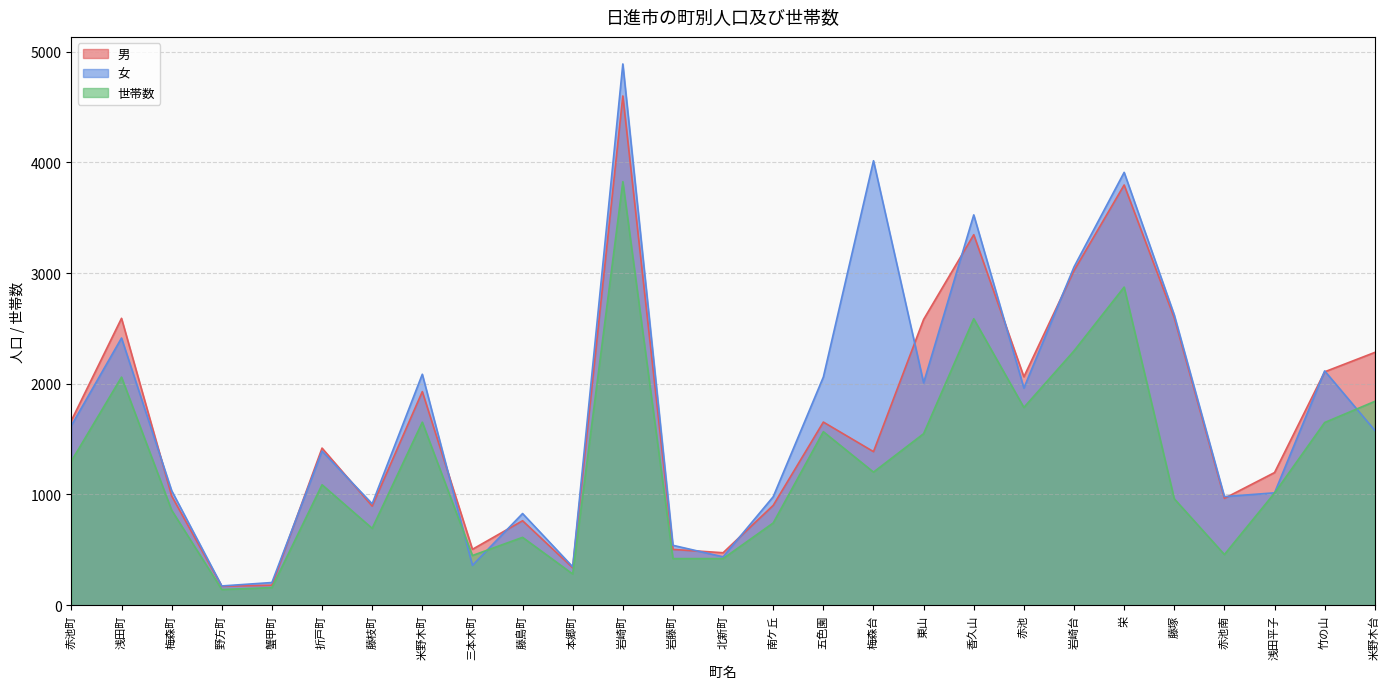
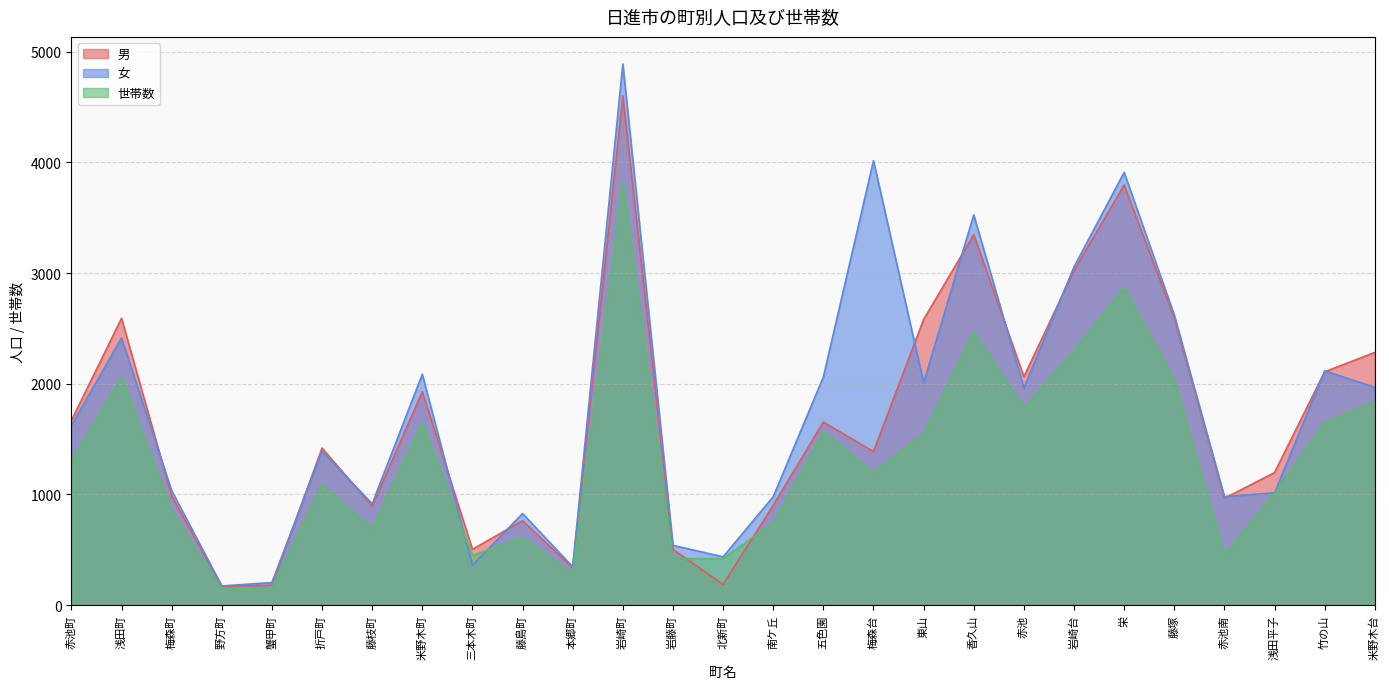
男, 北新町: 470 -> 190
世帯数, 香久山: 2590 -> 2470
世帯数, 藤塚: 960 -> 2030
女, 米野木台: 1580 -> 1970
